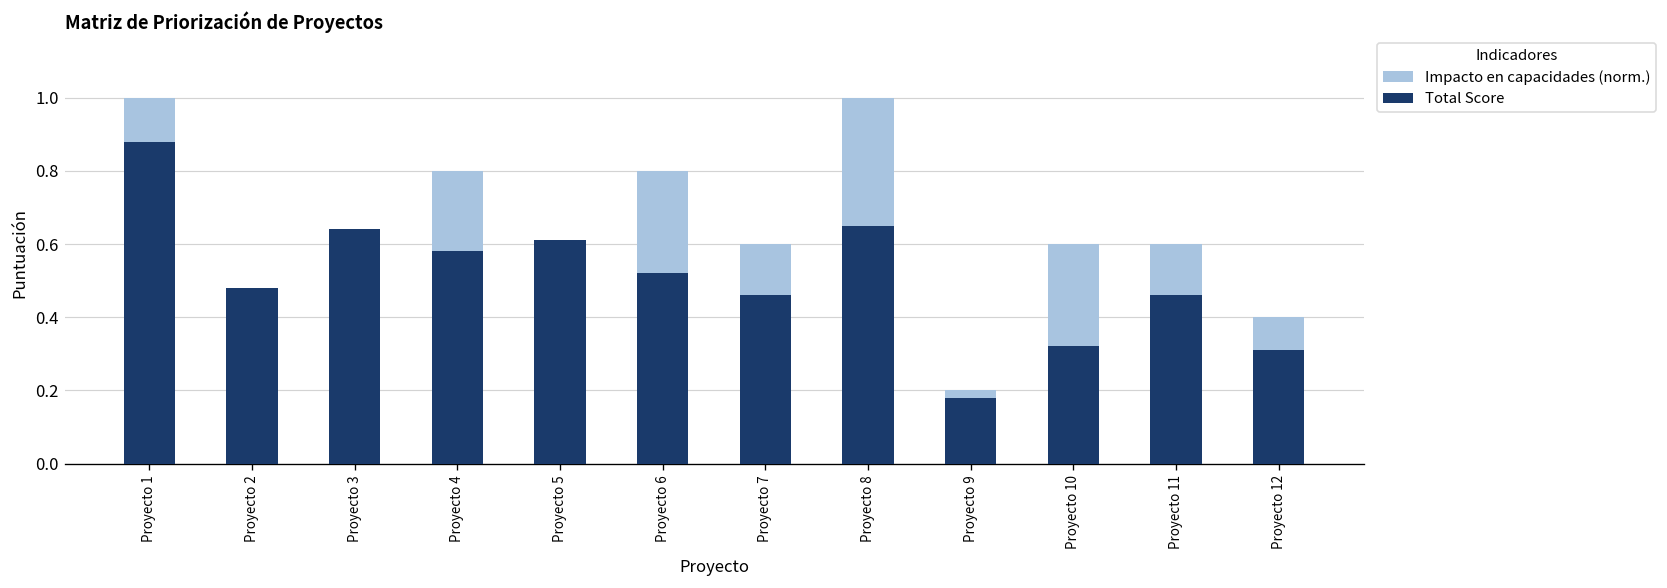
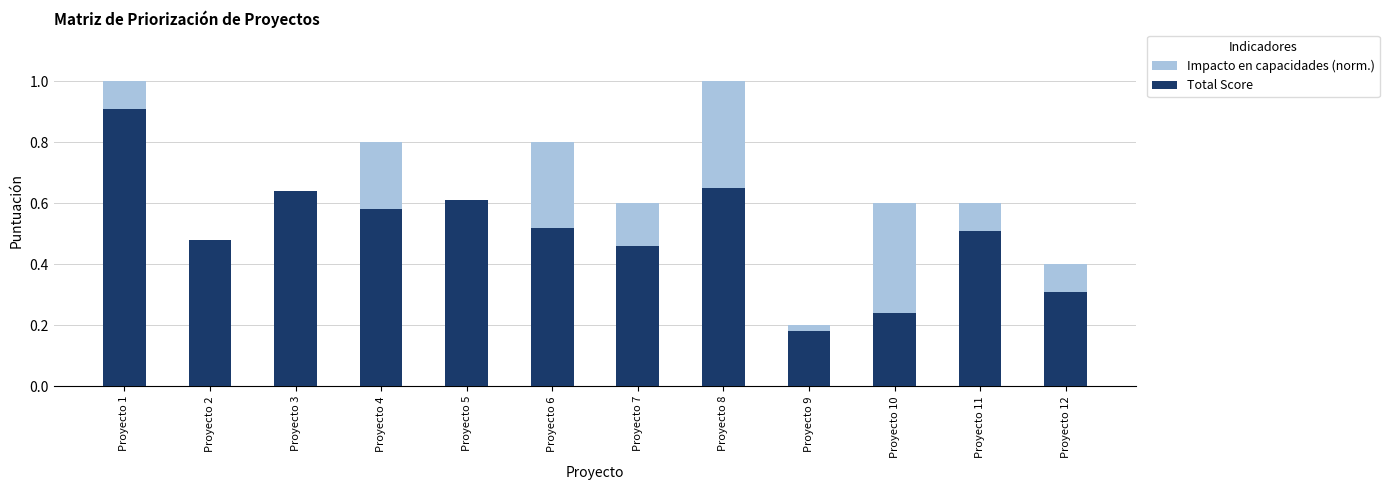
Total Score, Proyecto 1: 0.88 -> 0.91
Total Score, Proyecto 10: 0.32 -> 0.24
Total Score, Proyecto 11: 0.46 -> 0.51
